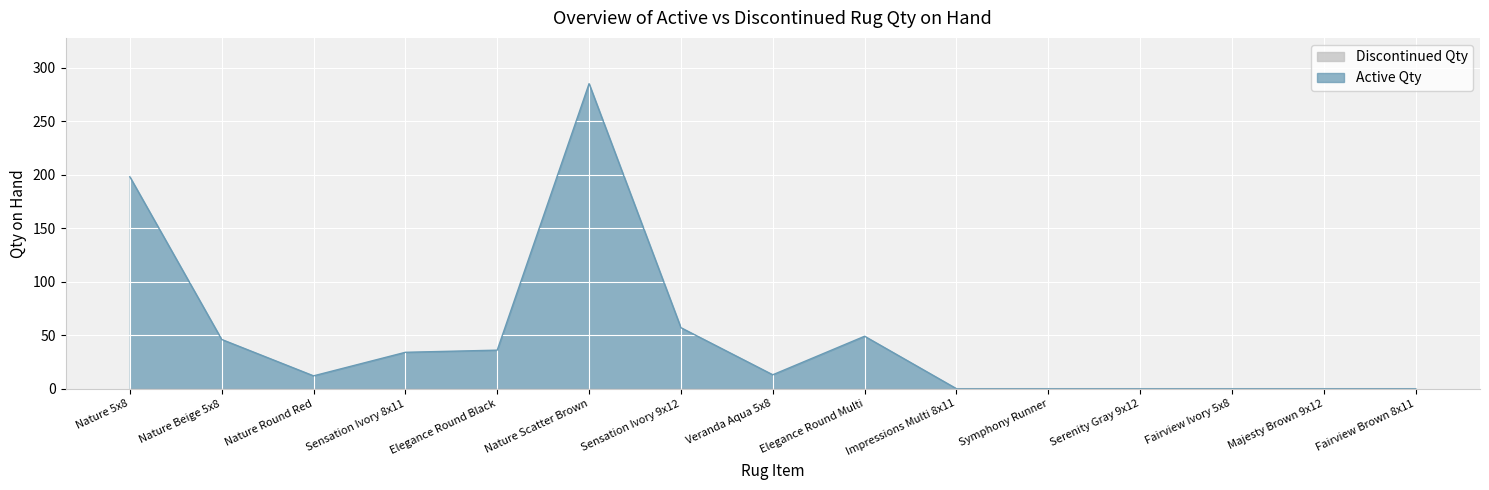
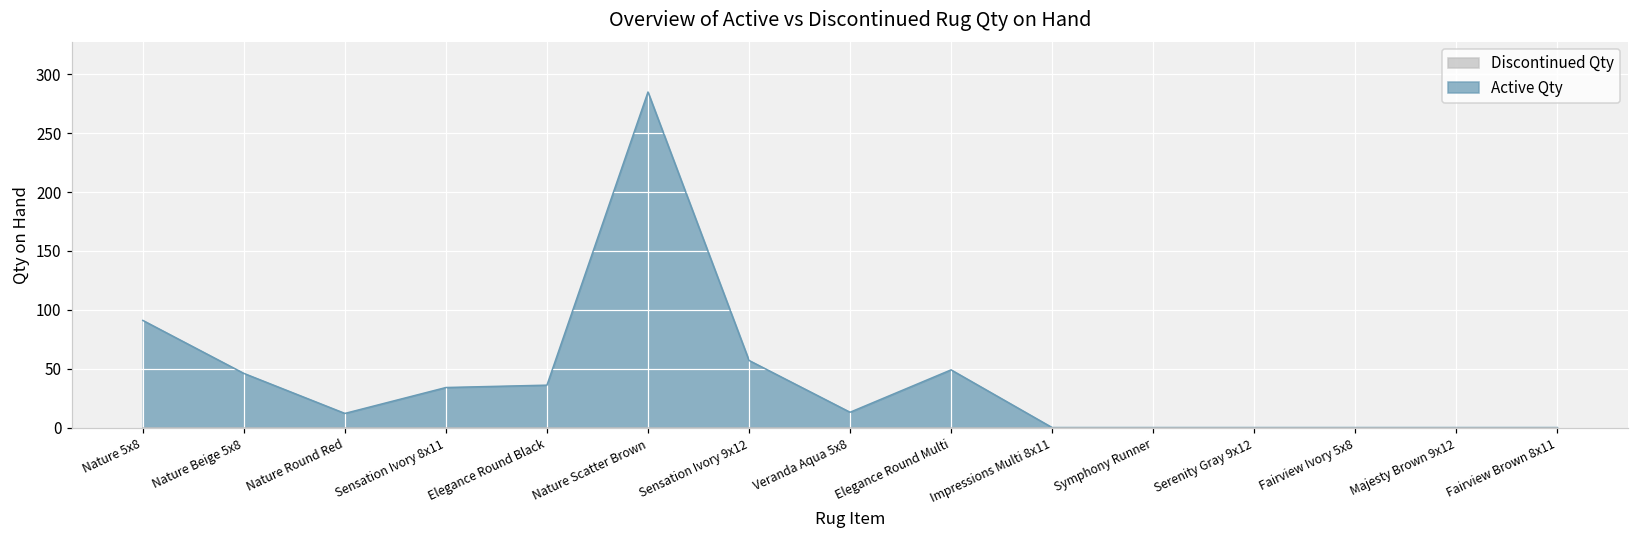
Active Qty, Nature 5x8: 198 -> 91
